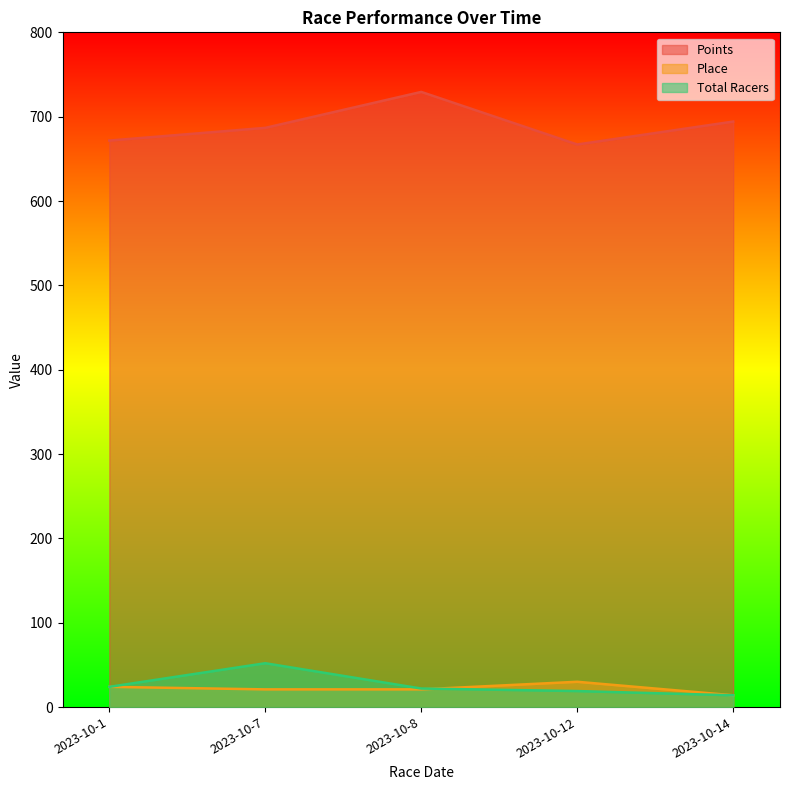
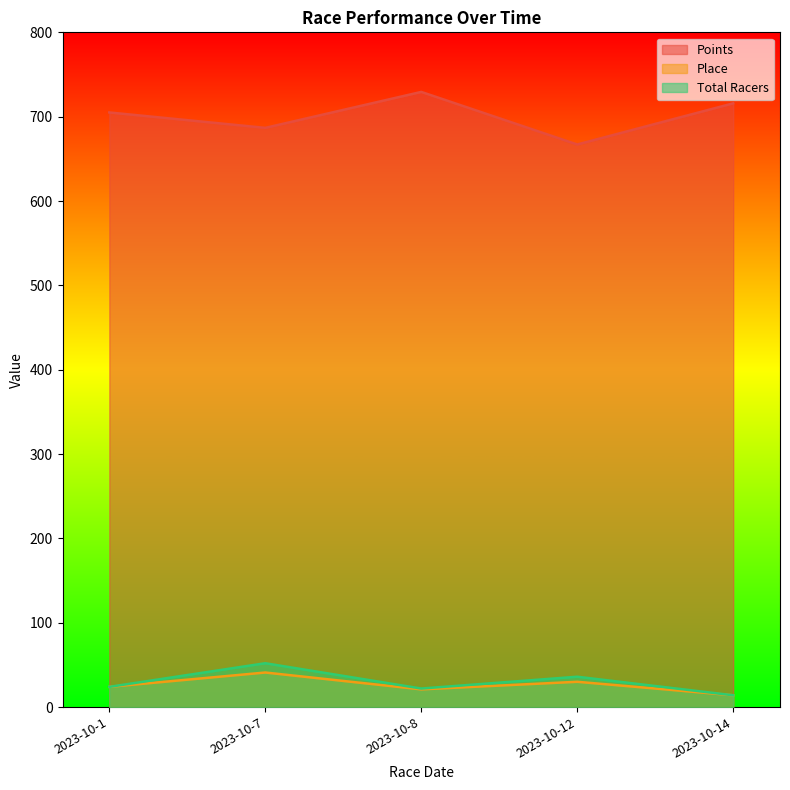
Points, 2023-10-1: 670 -> 710
Place, 2023-10-7: 20 -> 40
Total Racers, 2023-10-12: 20 -> 40
Points, 2023-10-14: 690 -> 720
